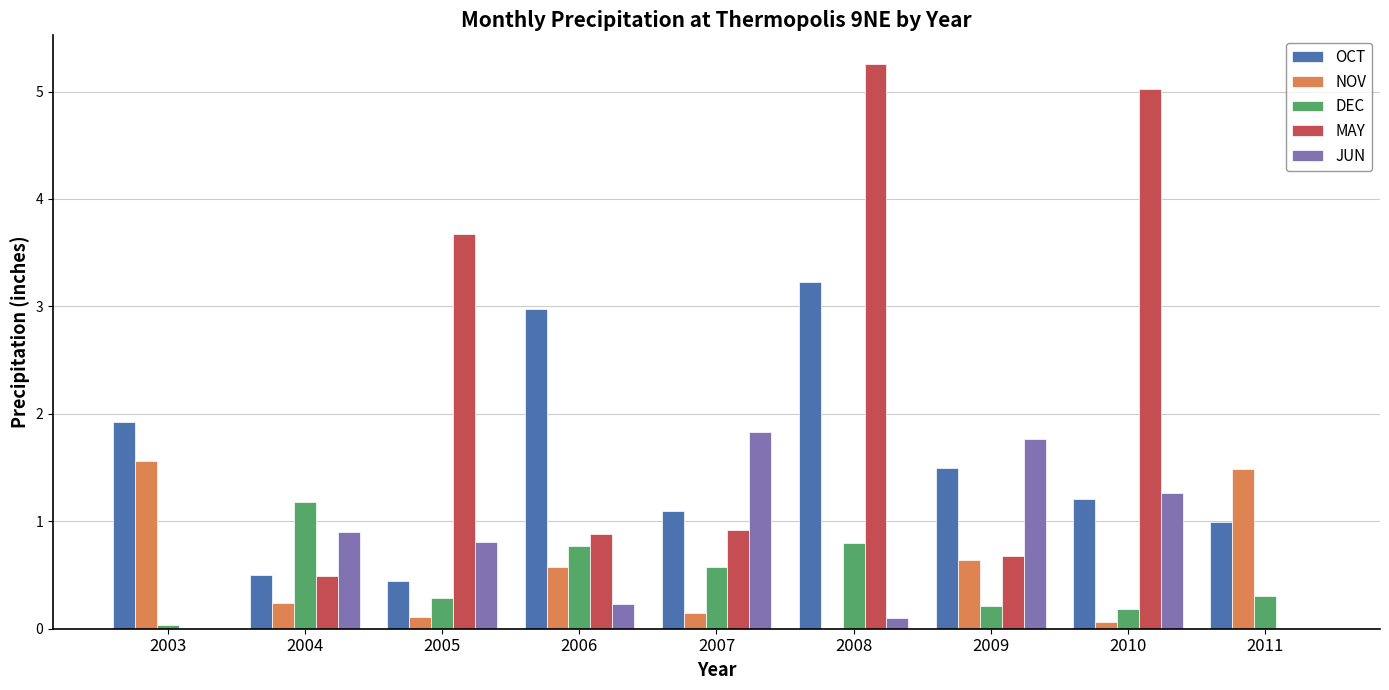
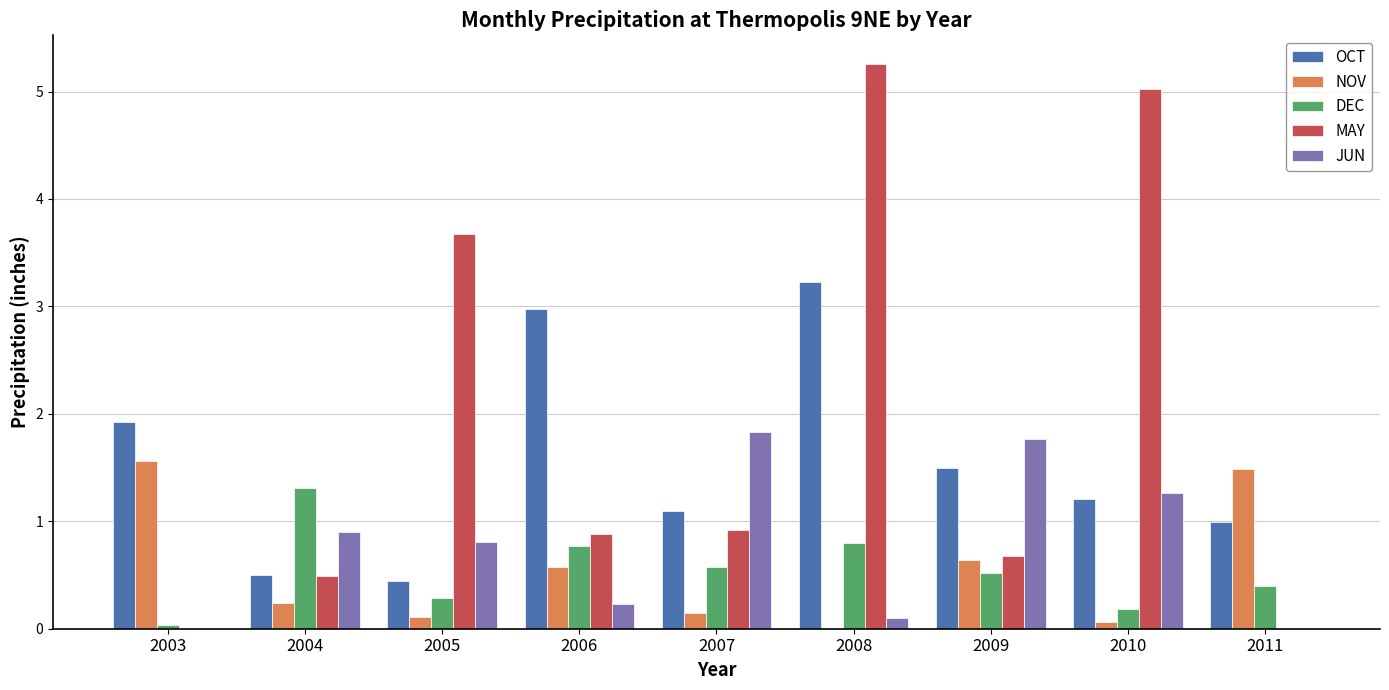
DEC, 2004: 1.18 -> 1.31
DEC, 2009: 0.21 -> 0.52
DEC, 2011: 0.3 -> 0.4
